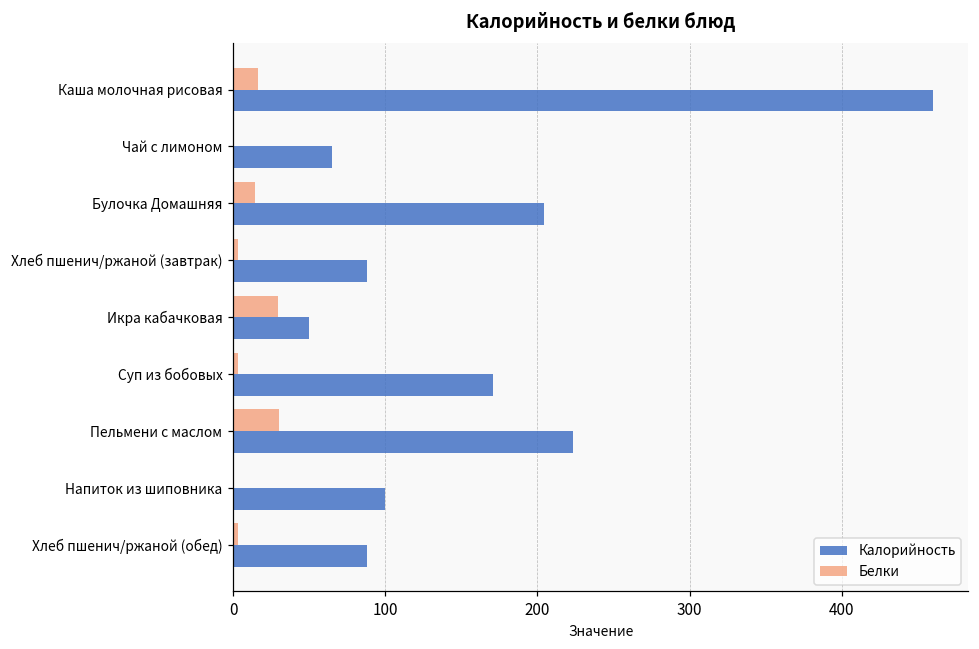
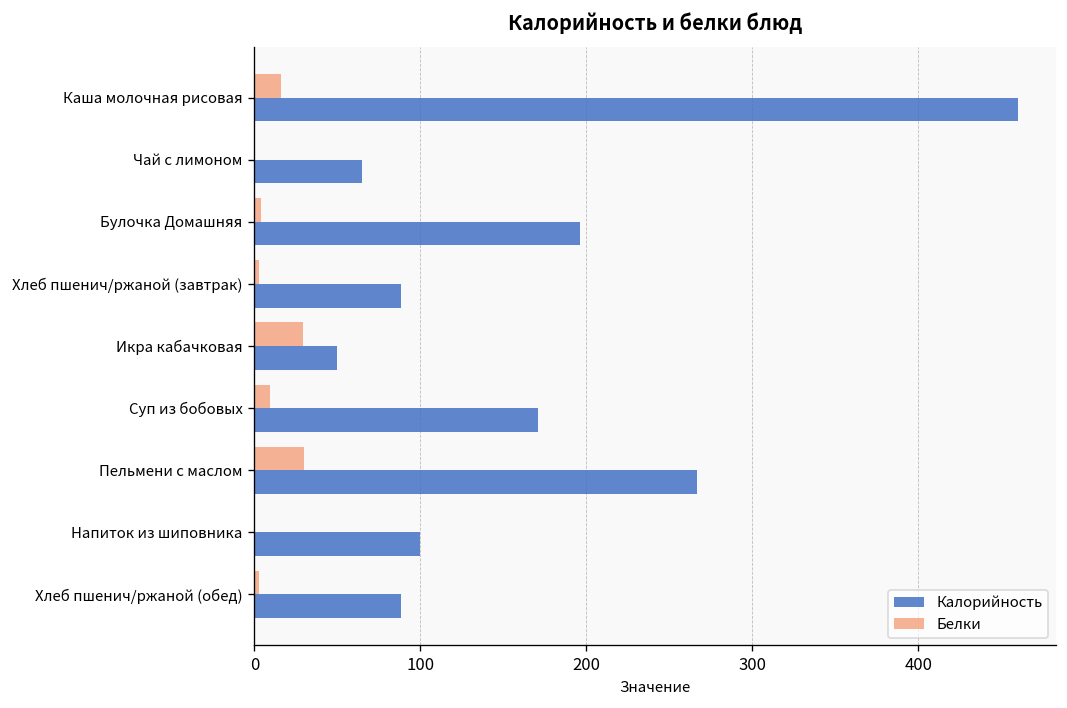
Белки, Булочка Домашняя: 15 -> 4
Калорийность, Булочка Домашняя: 204 -> 196
Белки, Суп из бобовых: 3 -> 9
Калорийность, Пельмени с маслом: 223 -> 267
